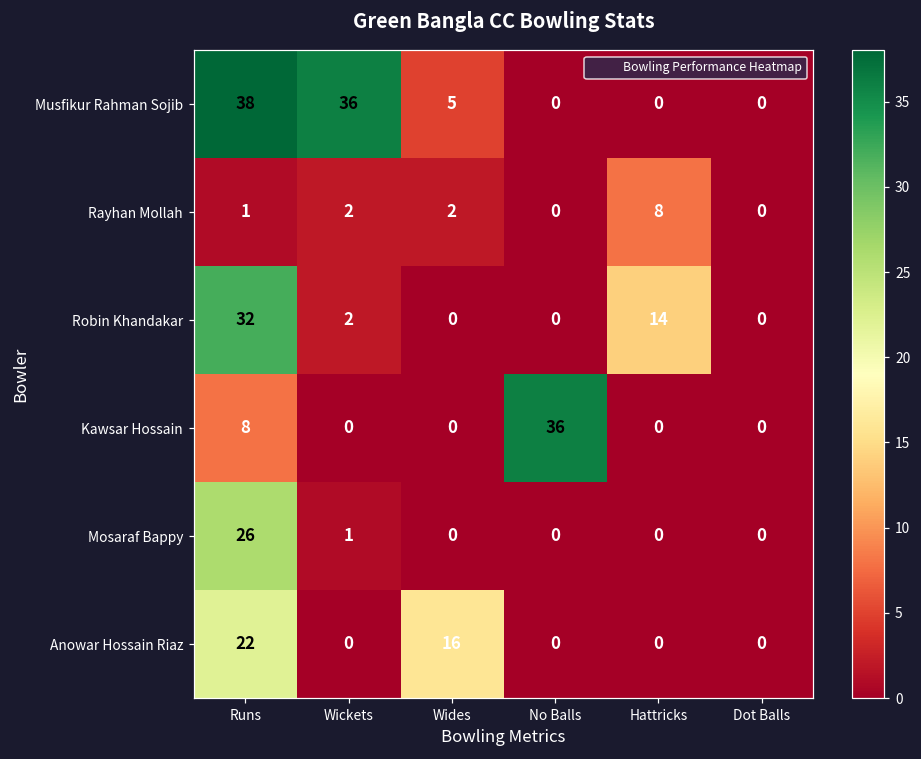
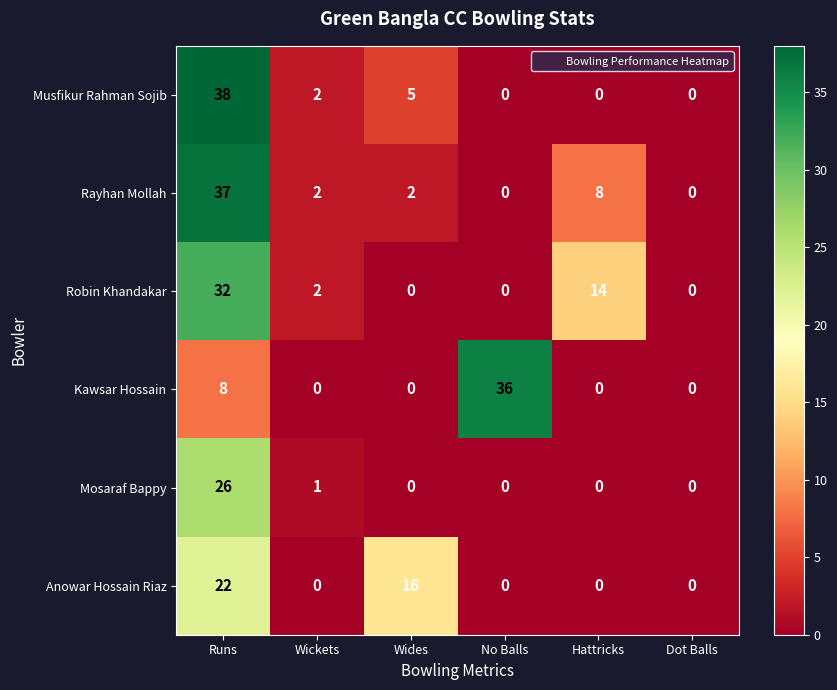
Musfikur Rahman Sojib, Wickets: 36 -> 2
Rayhan Mollah, Runs: 1 -> 37
